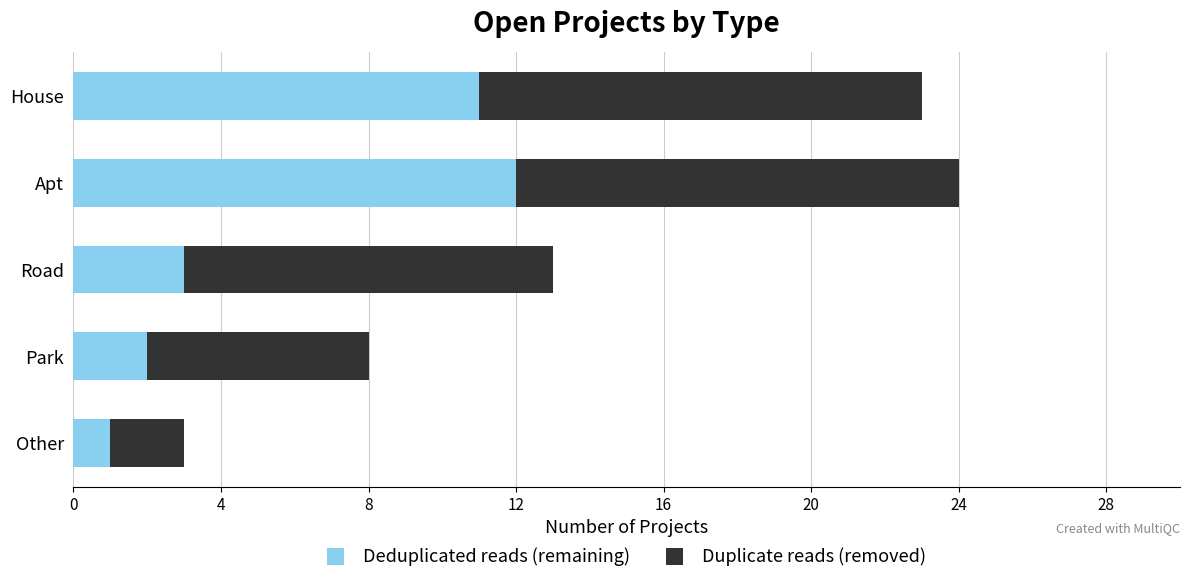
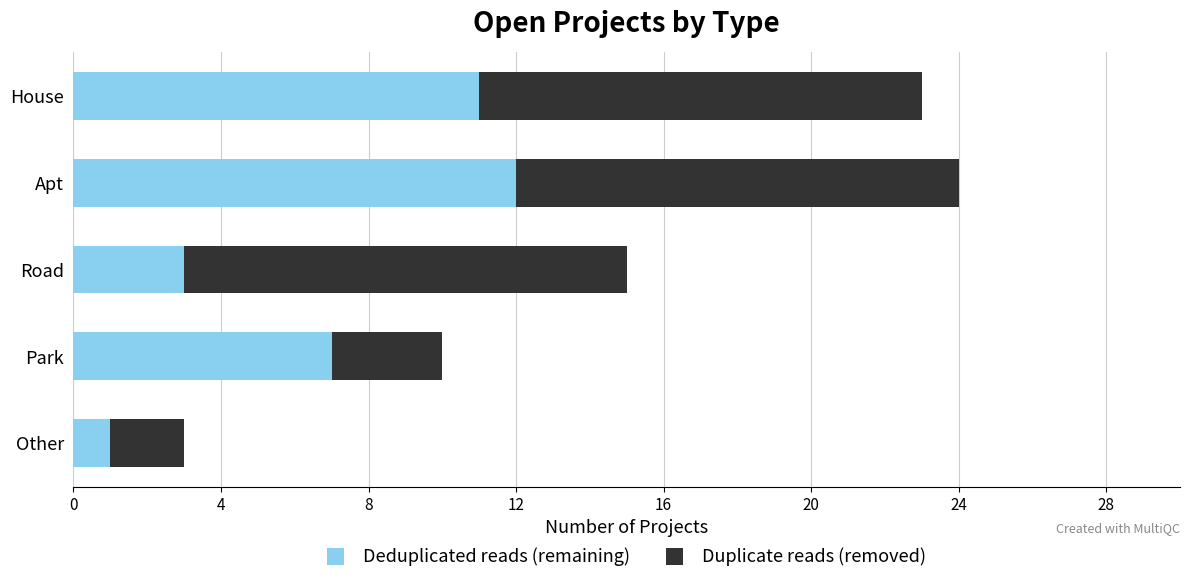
Duplicate reads (removed), Road: 10 -> 12
Deduplicated reads (remaining), Park: 2 -> 7
Duplicate reads (removed), Park: 6 -> 3
